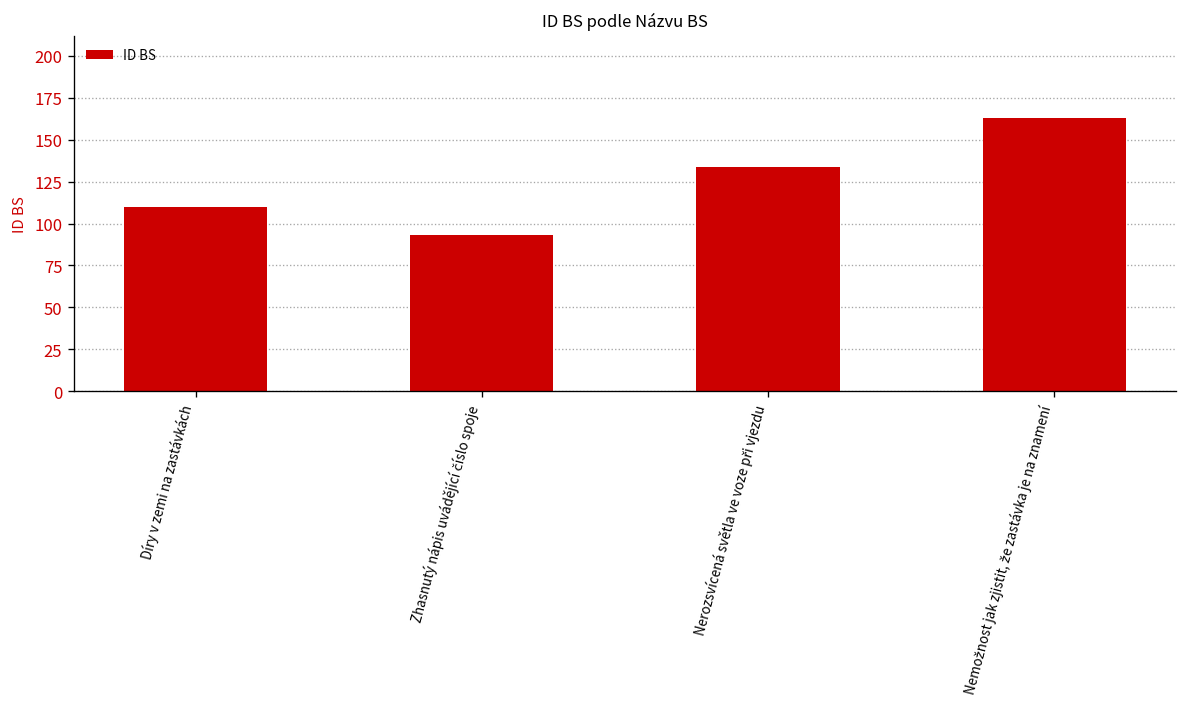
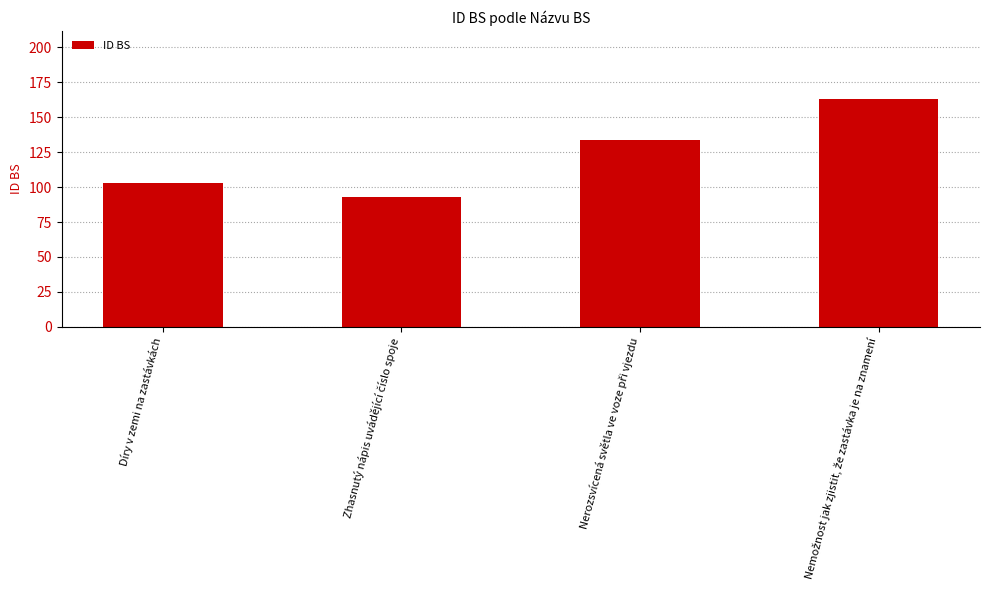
Díry v zemi na zastávkách: 110 -> 103
